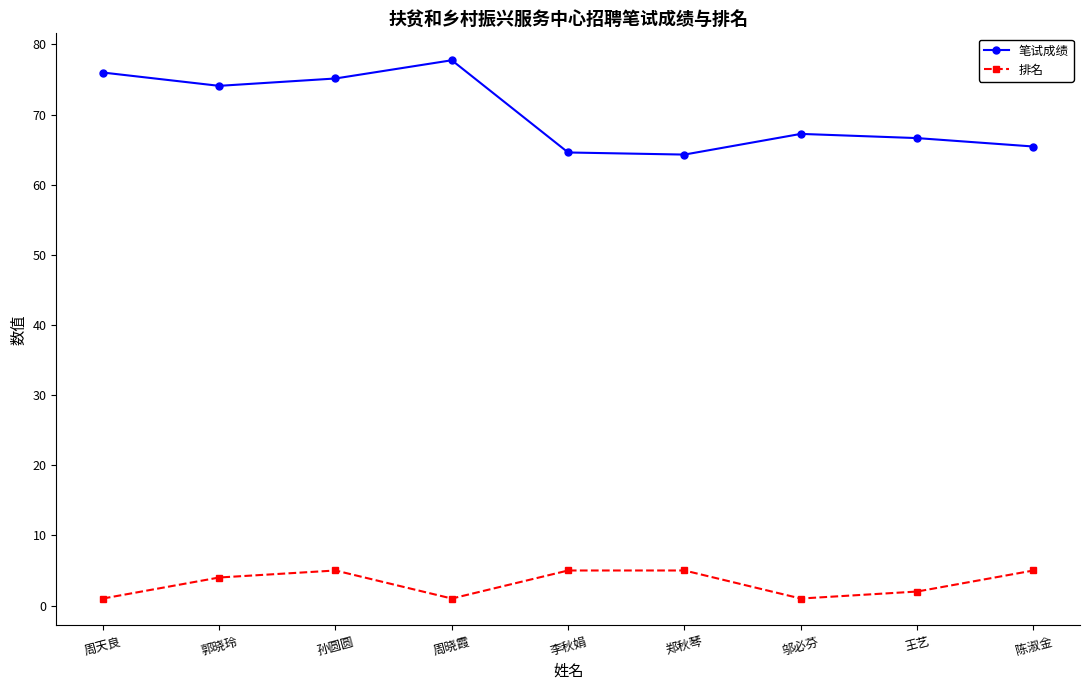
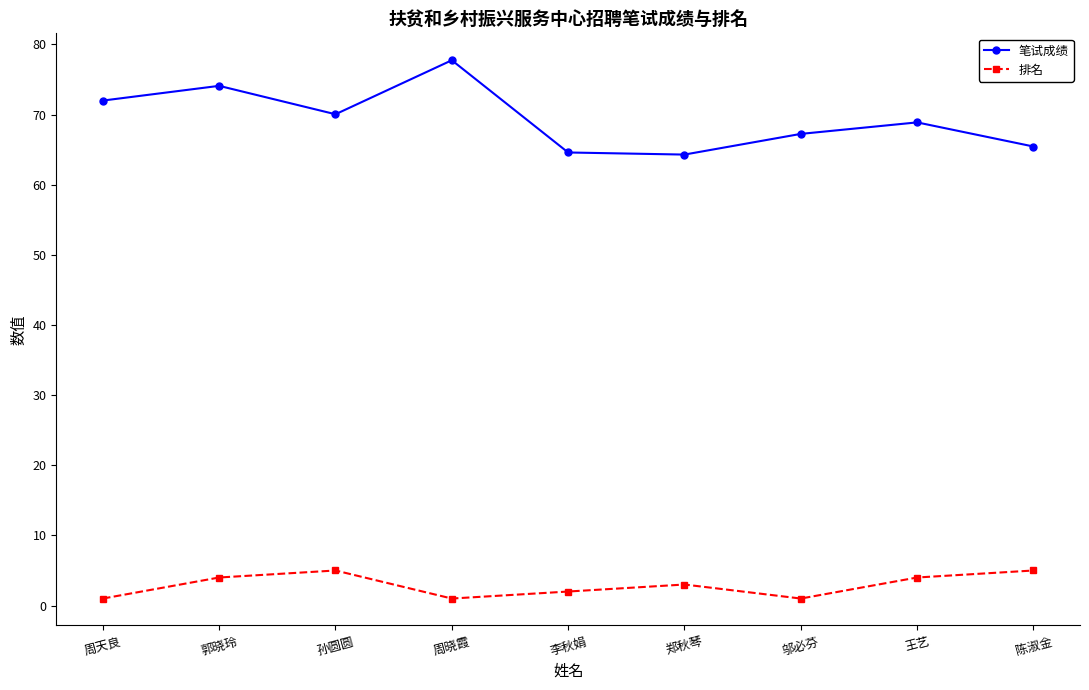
笔试成绩, 周天良: 76 -> 72
笔试成绩, 孙圆圆: 75 -> 70
排名, 李秋娟: 5 -> 2
排名, 郑秋琴: 5 -> 3
笔试成绩, 王艺: 67 -> 69
排名, 王艺: 2 -> 4
